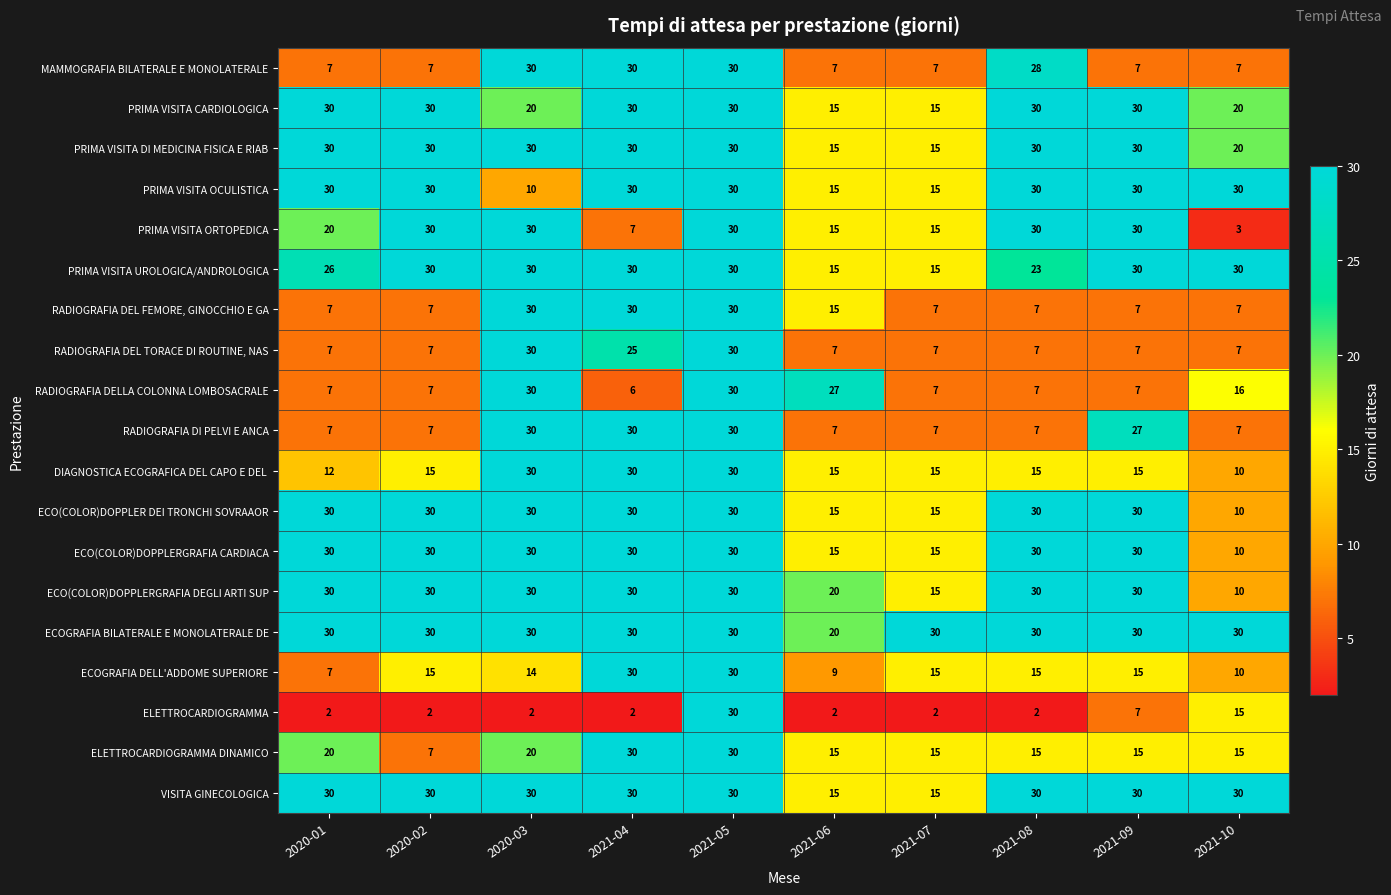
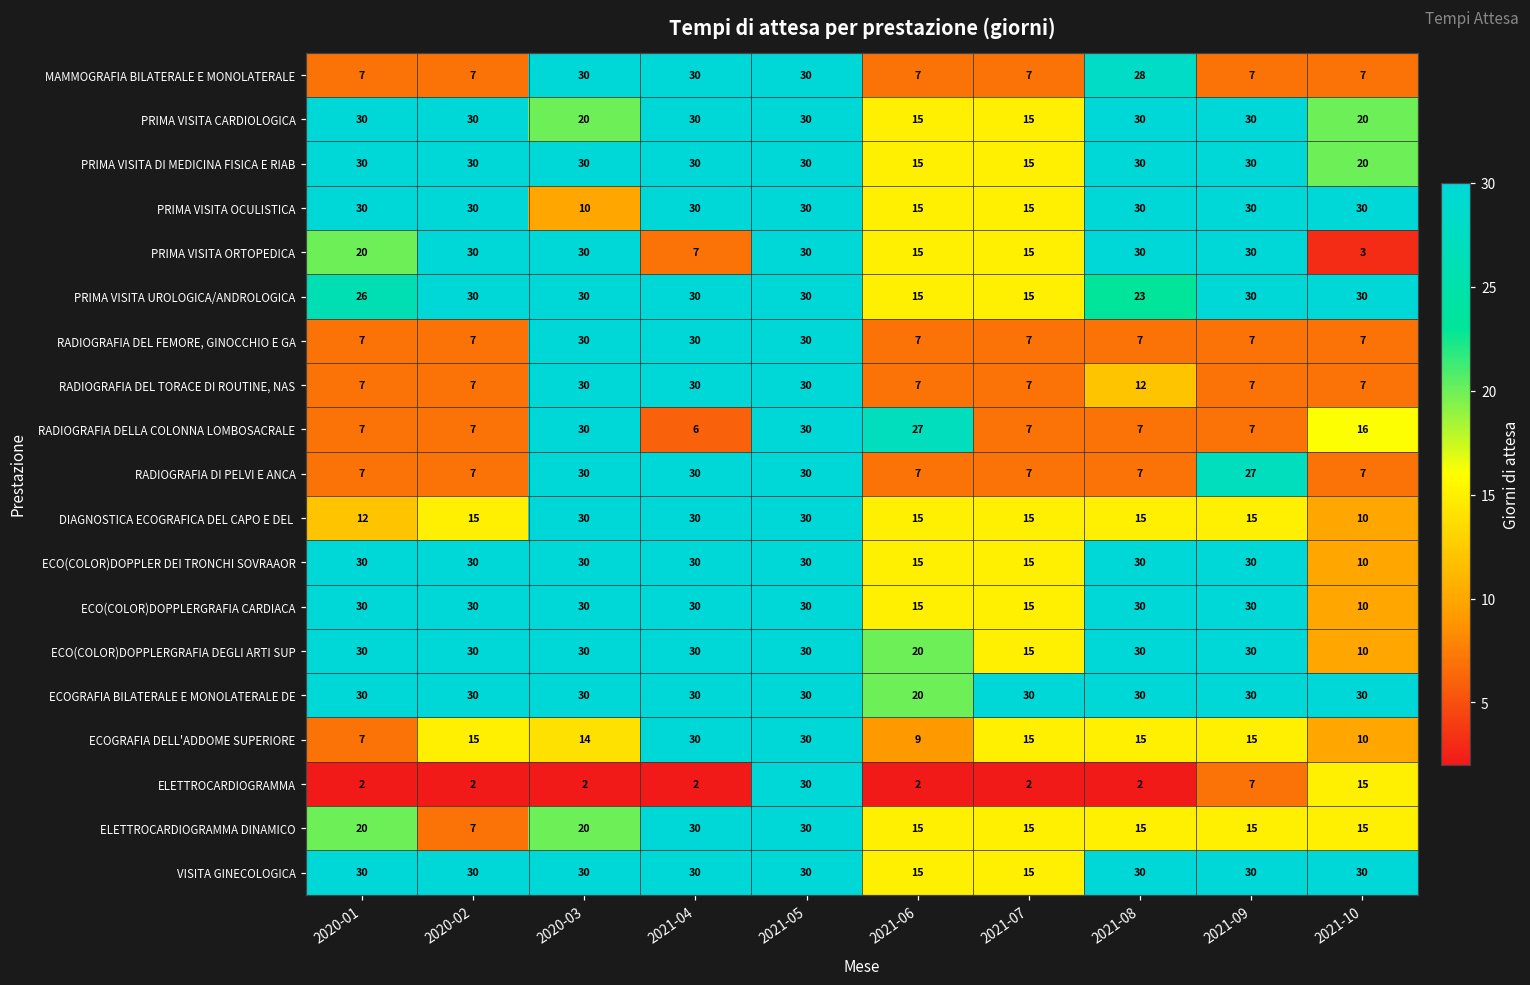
RADIOGRAFIA DEL FEMORE, GINOCCHIO E GA, 2021-06: 15 -> 7
RADIOGRAFIA DEL TORACE DI ROUTINE, NAS, 2021-04: 25 -> 30
RADIOGRAFIA DEL TORACE DI ROUTINE, NAS, 2021-08: 7 -> 12
